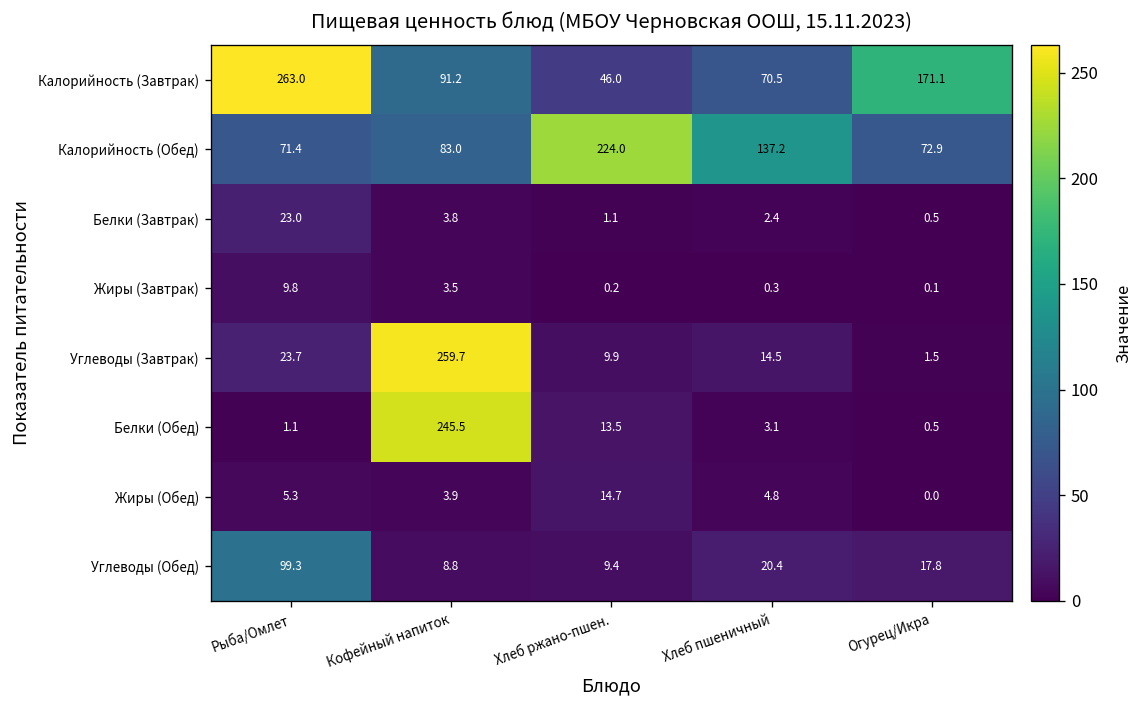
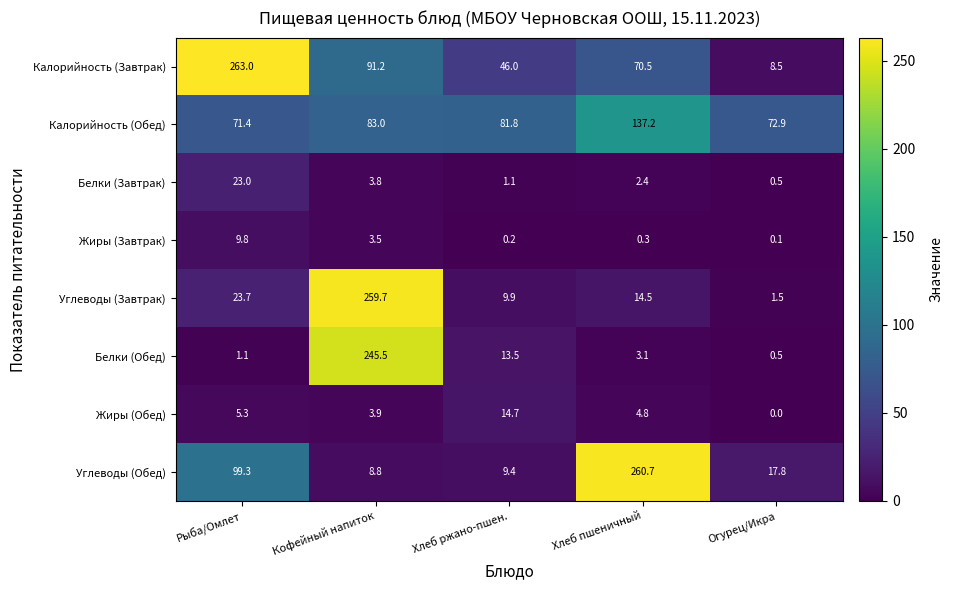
Калорийность (Завтрак), Огурец/Икра: 171.1 -> 8.5
Калорийность (Обед), Хлеб ржано-пшен.: 224.0 -> 81.8
Углеводы (Обед), Хлеб пшеничный: 20.4 -> 260.7
